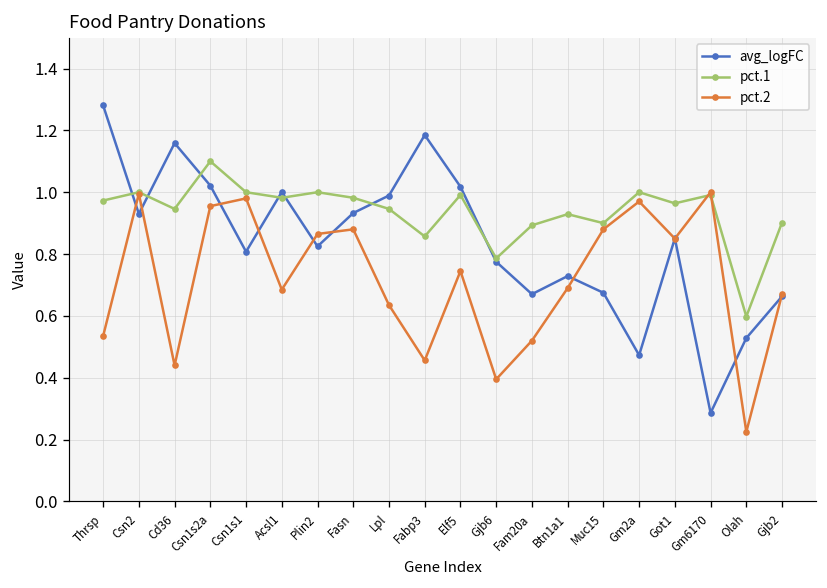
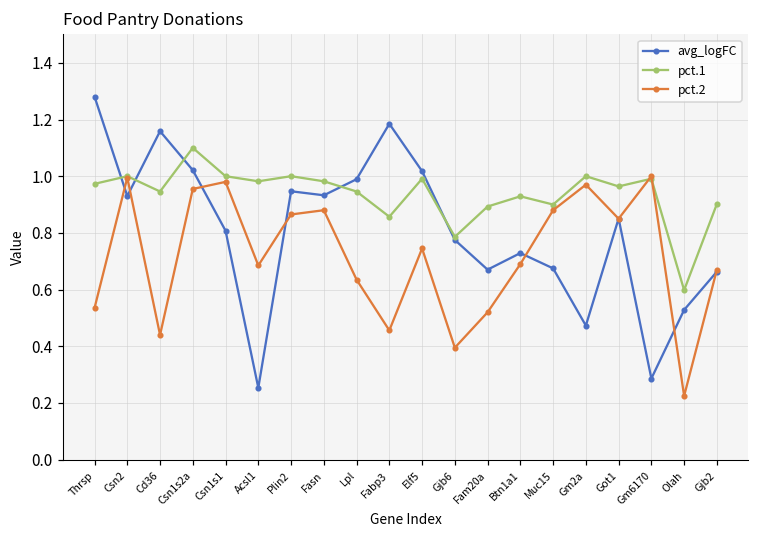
avg_logFC, Acsl1: 1.00 -> 0.25
avg_logFC, Plin2: 0.82 -> 0.95
